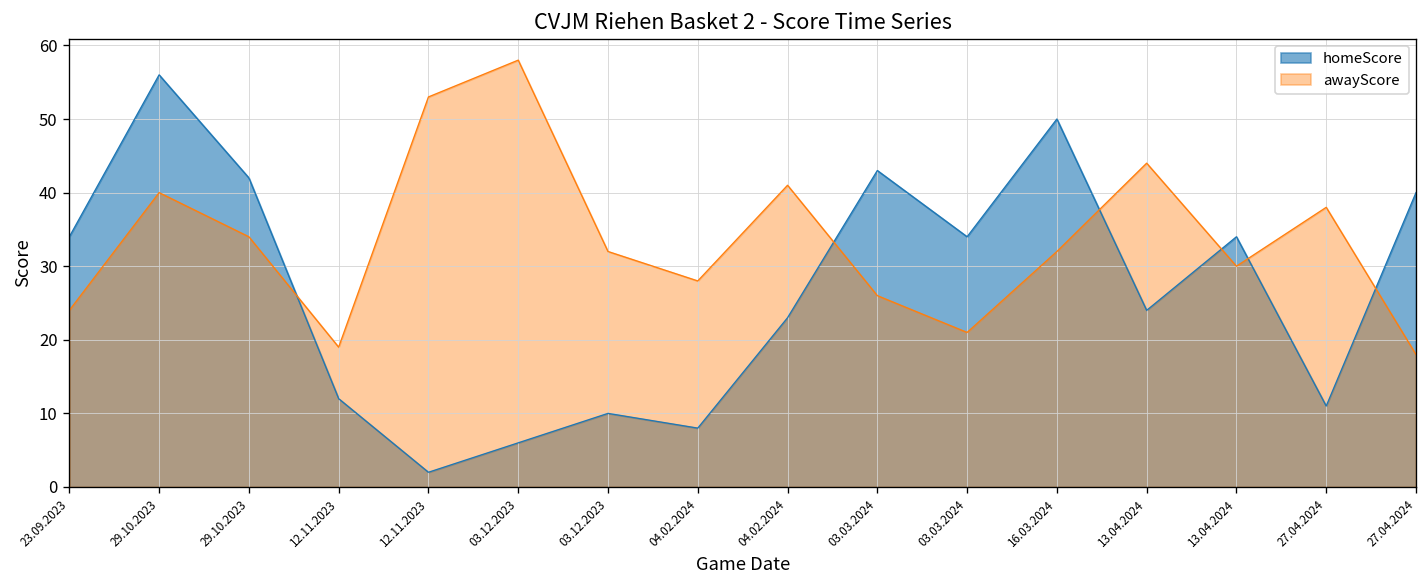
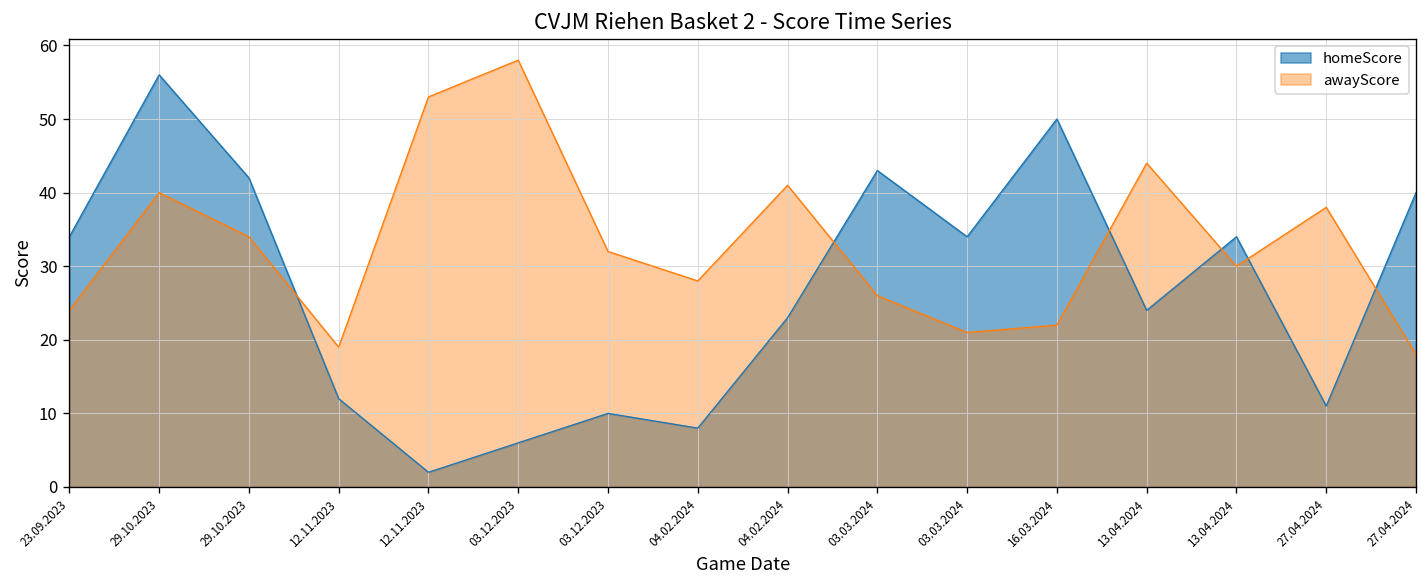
awayScore, 16.03.2024: 32 -> 22
